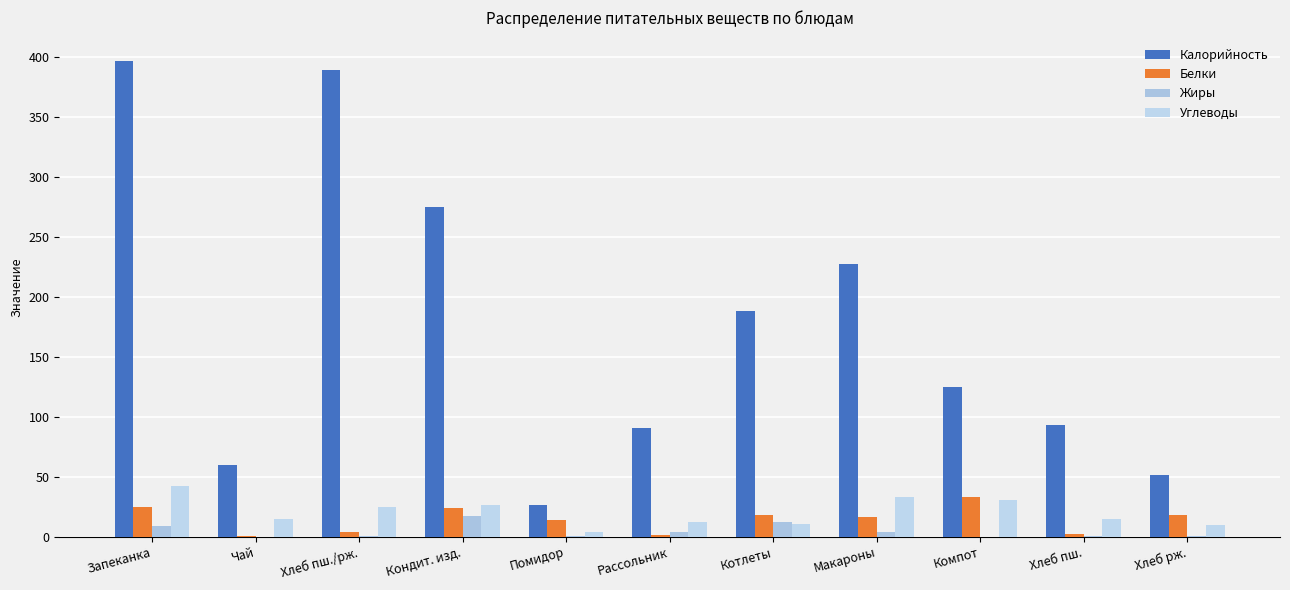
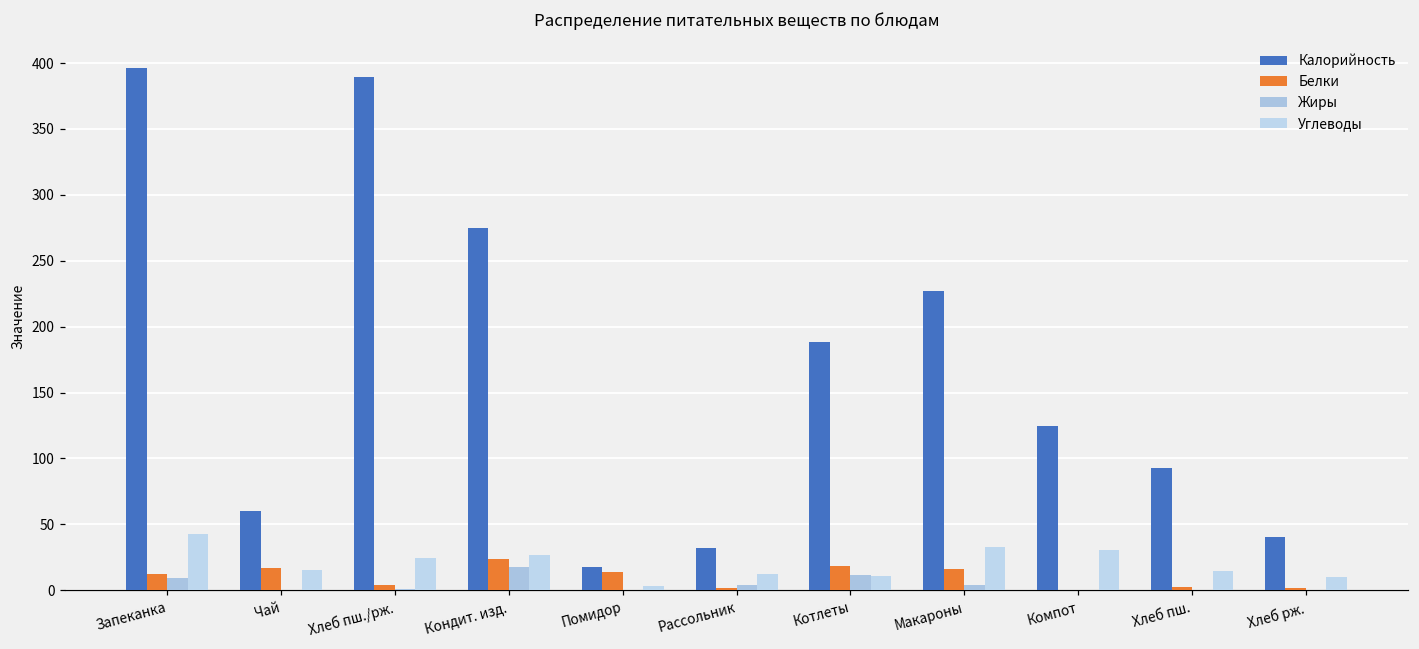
Белки, Запеканка: 25 -> 12
Белки, Чай: 0 -> 17
Калорийность, Помидор: 26 -> 18
Калорийность, Рассольник: 90 -> 32
Белки, Компот: 33 -> 0
Калорийность, Хлеб рж.: 51 -> 40
Белки, Хлеб рж.: 18 -> 2
